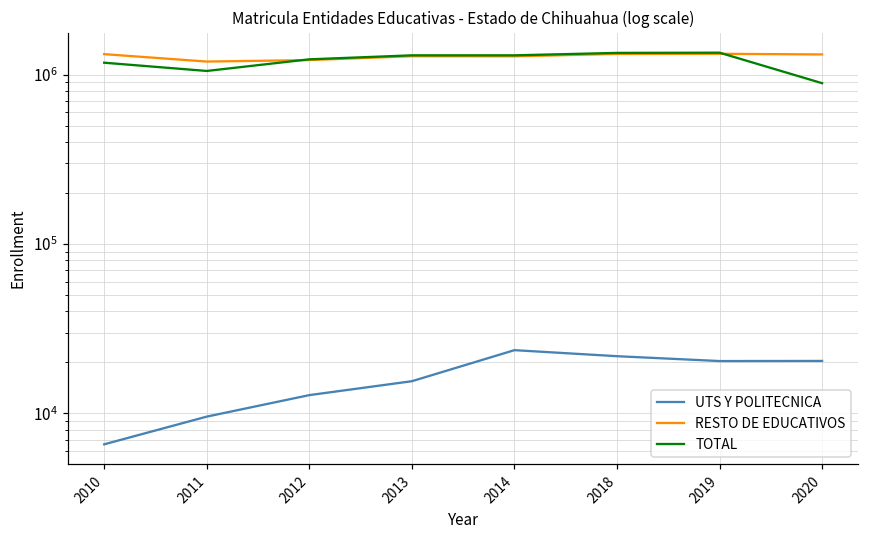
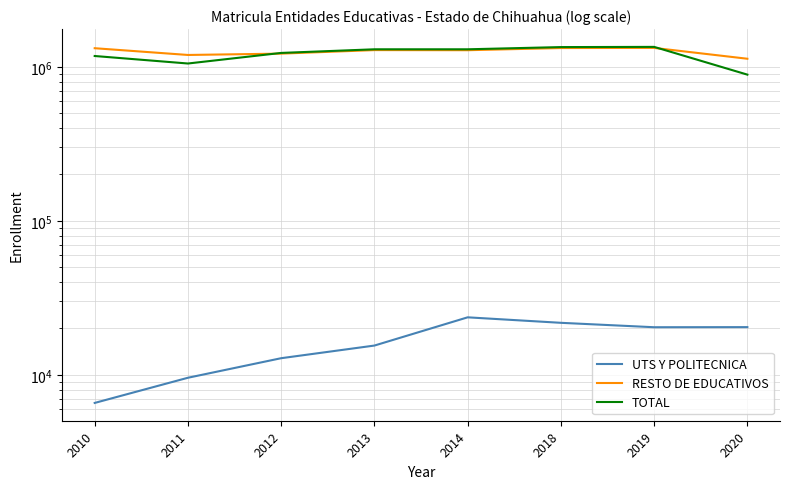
RESTO DE EDUCATIVOS, 2020: 1300000 -> 1100000
